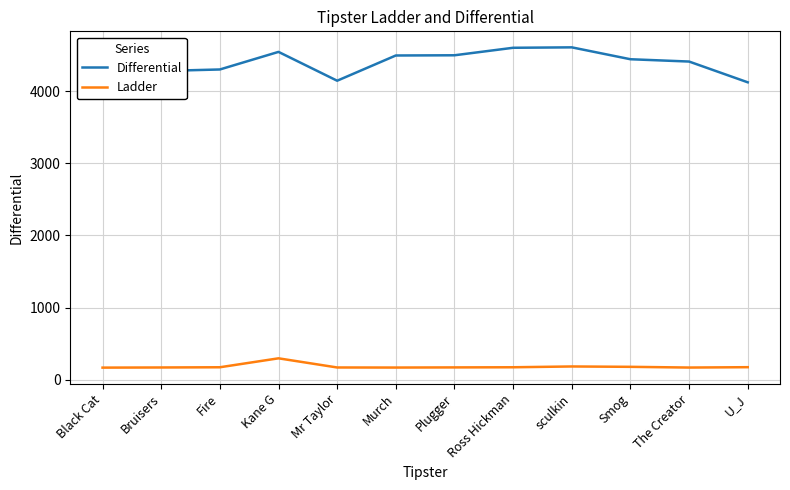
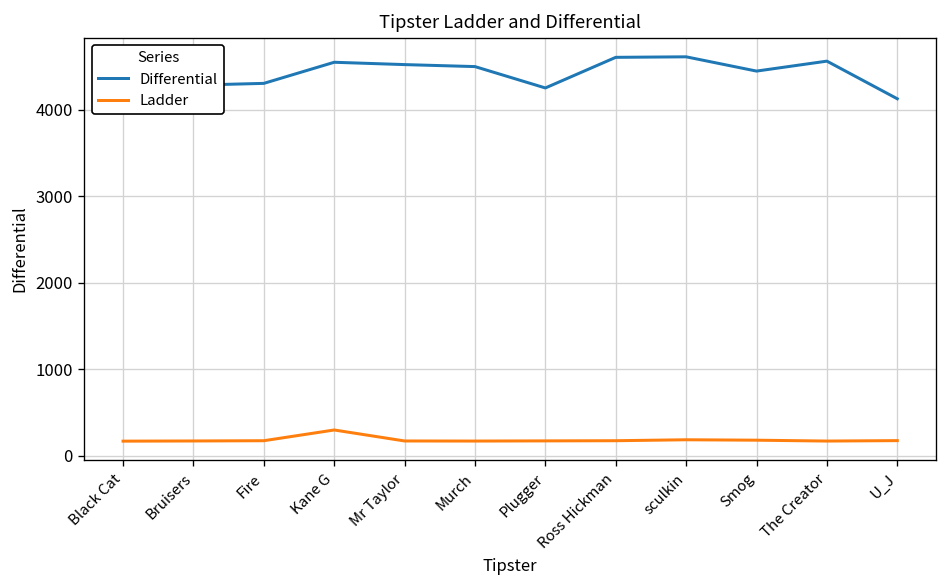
Differential, Mr Taylor: 4100 -> 4500
Differential, Plugger: 4500 -> 4300
Differential, The Creator: 4400 -> 4600
